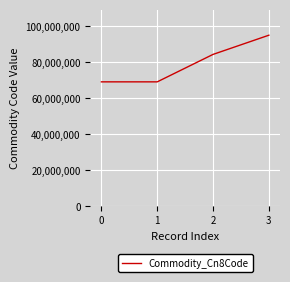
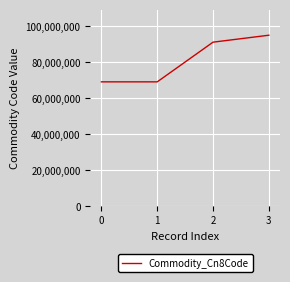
2: 84,000,000 -> 91,000,000
